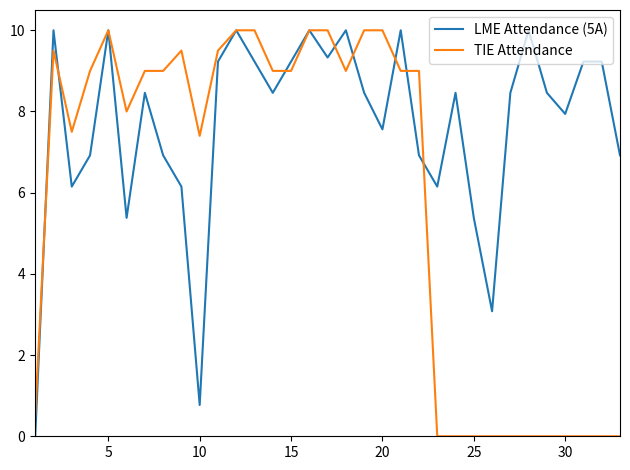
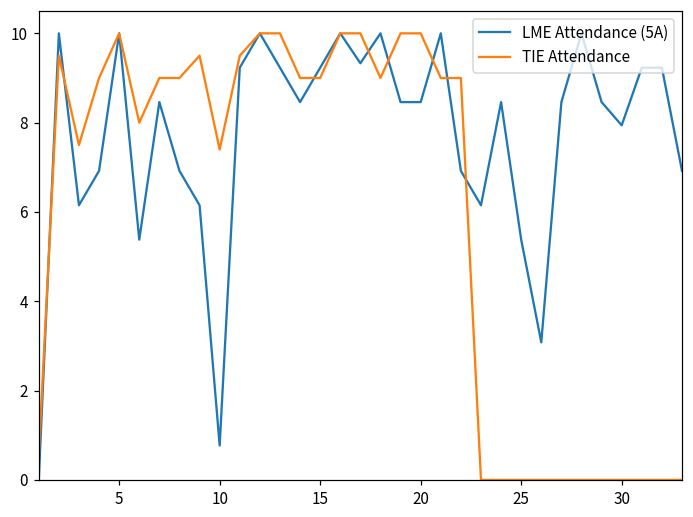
LME Attendance (5A), 20: 7.6 -> 8.5
